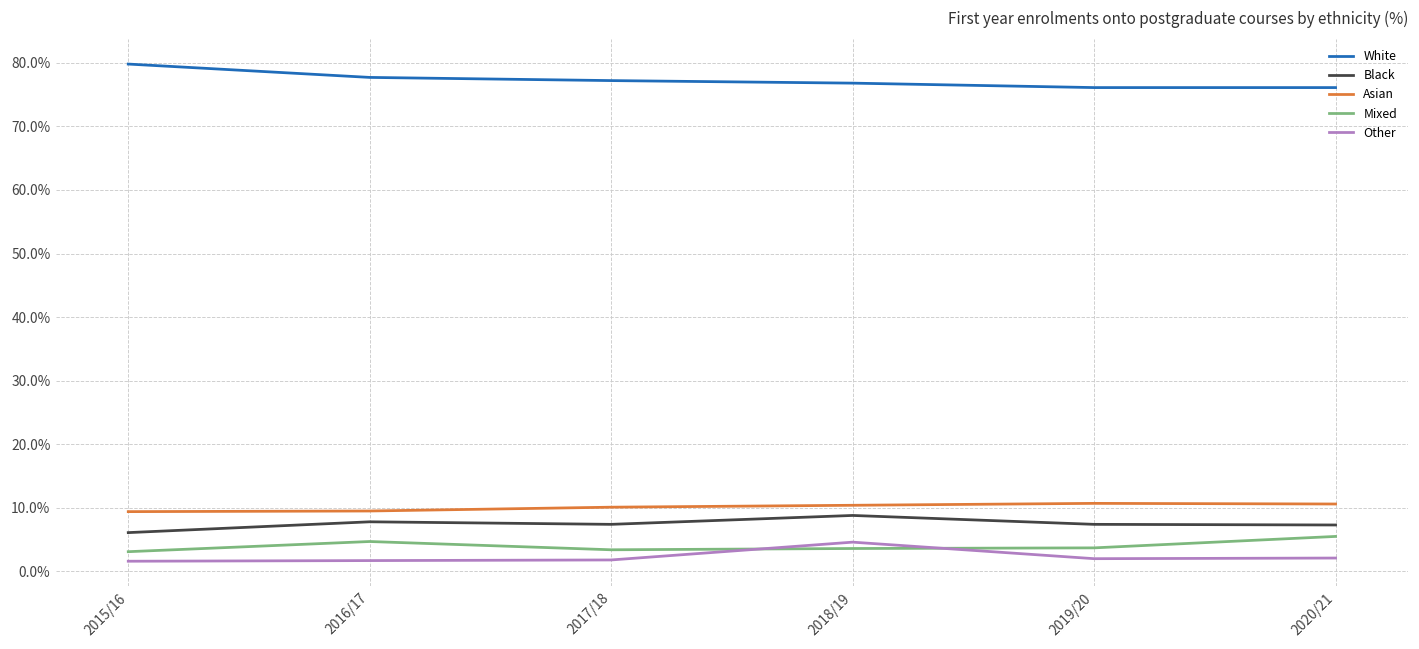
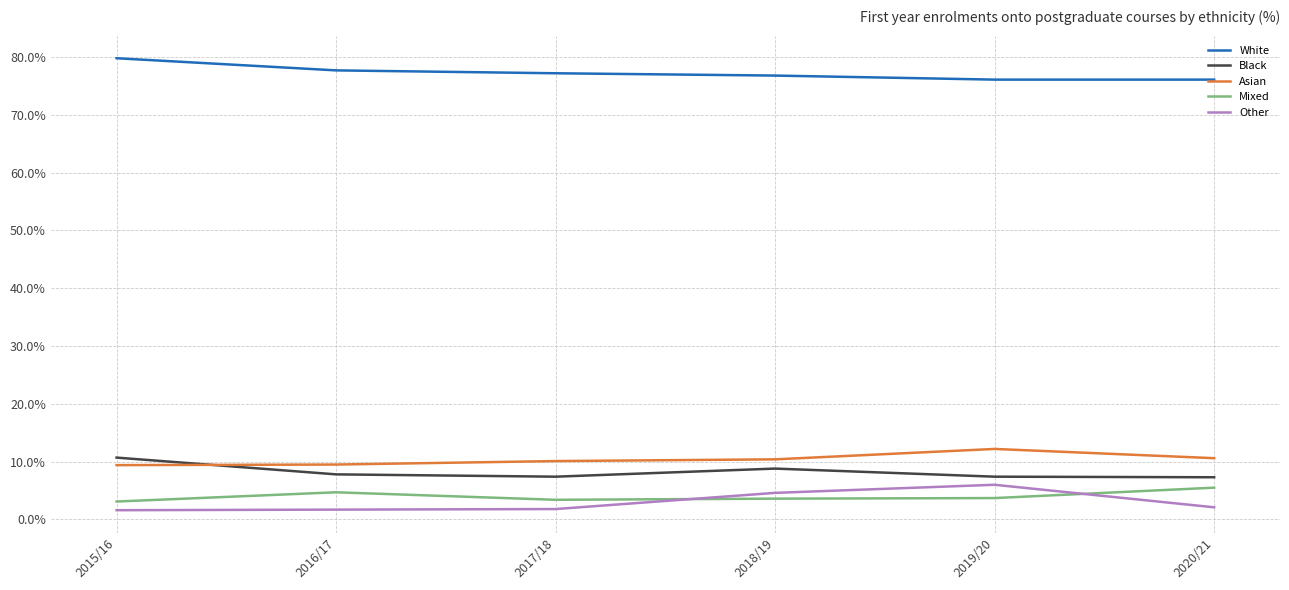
Black, 2015/16: 6% -> 11%
Asian, 2019/20: 11% -> 12%
Other, 2019/20: 2% -> 6%
